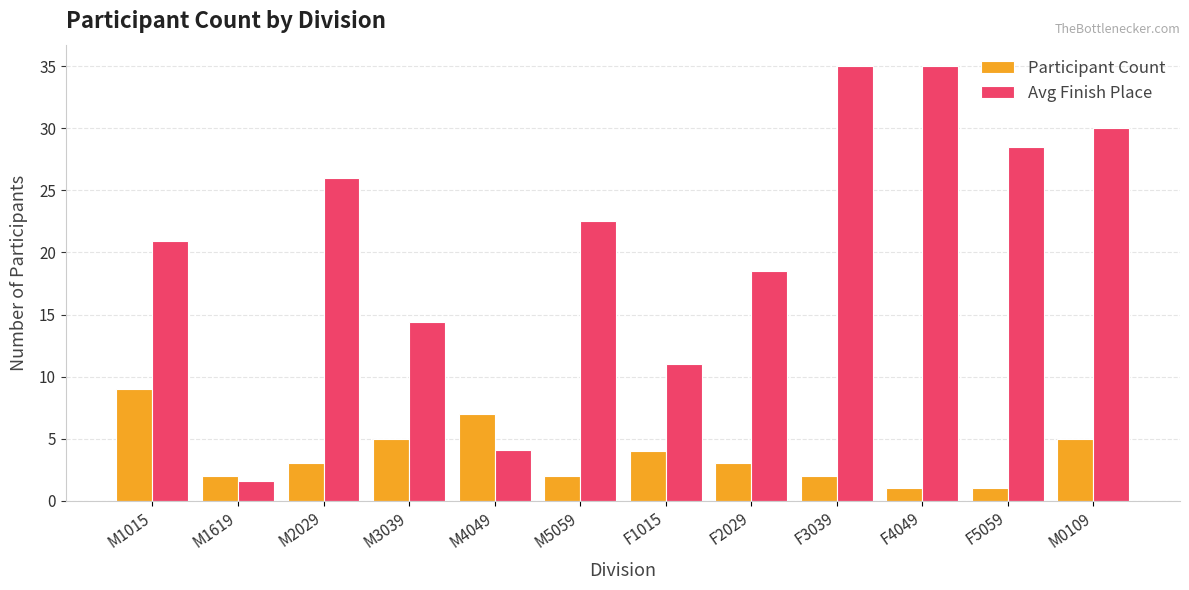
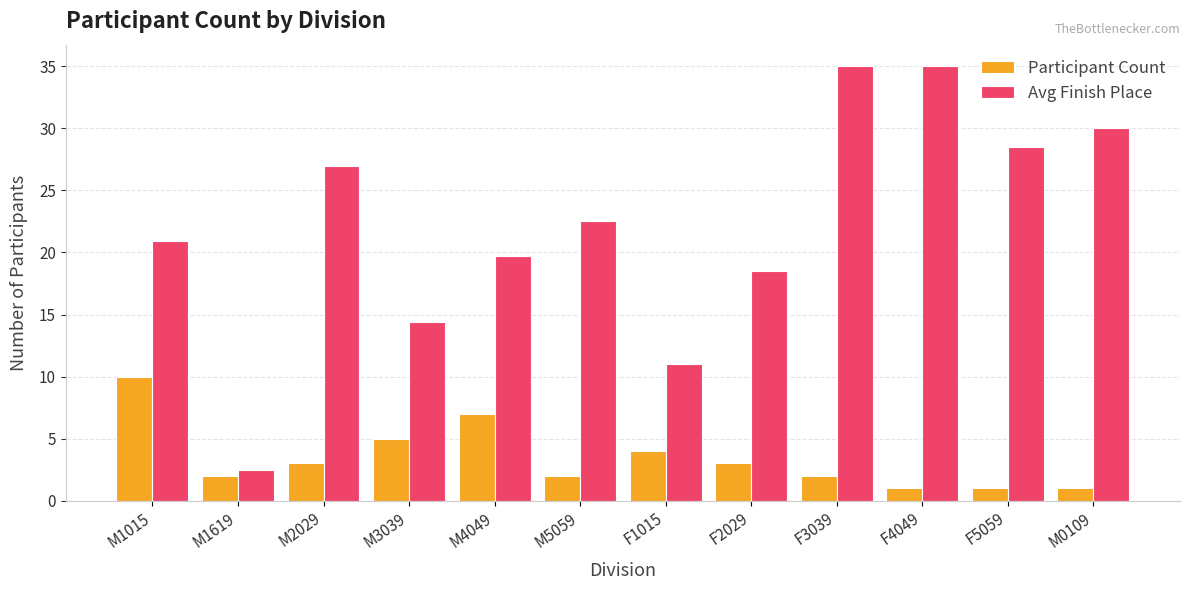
Participant Count, M1015: 9 -> 10
Avg Finish Place, M1619: 1.6 -> 2.5
Avg Finish Place, M2029: 26 -> 27
Avg Finish Place, M4049: 4.1 -> 19.7
Participant Count, M0109: 5 -> 1
